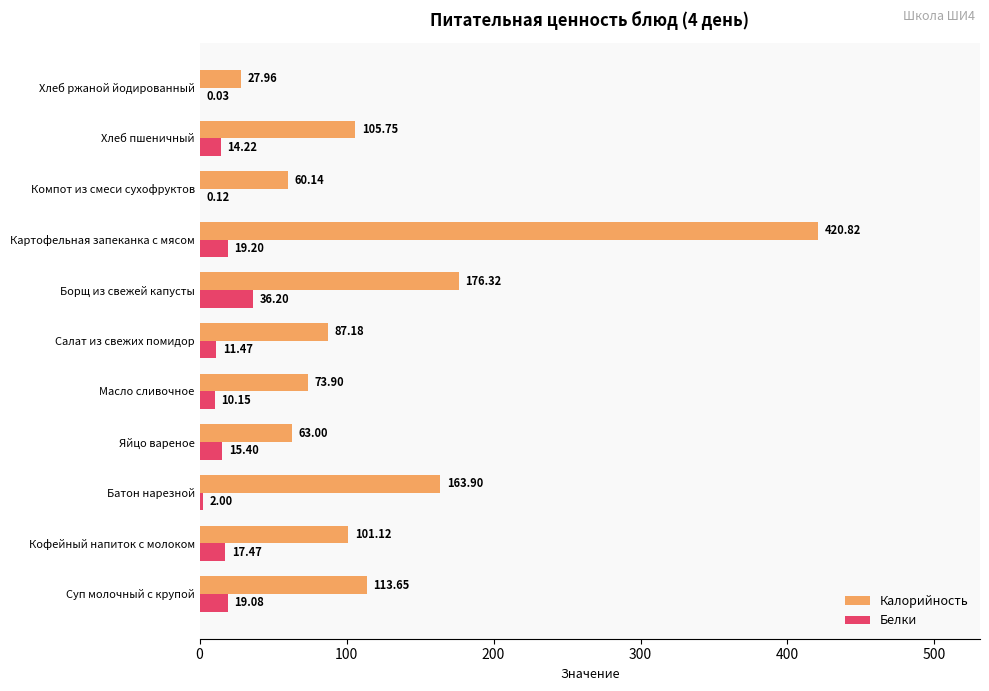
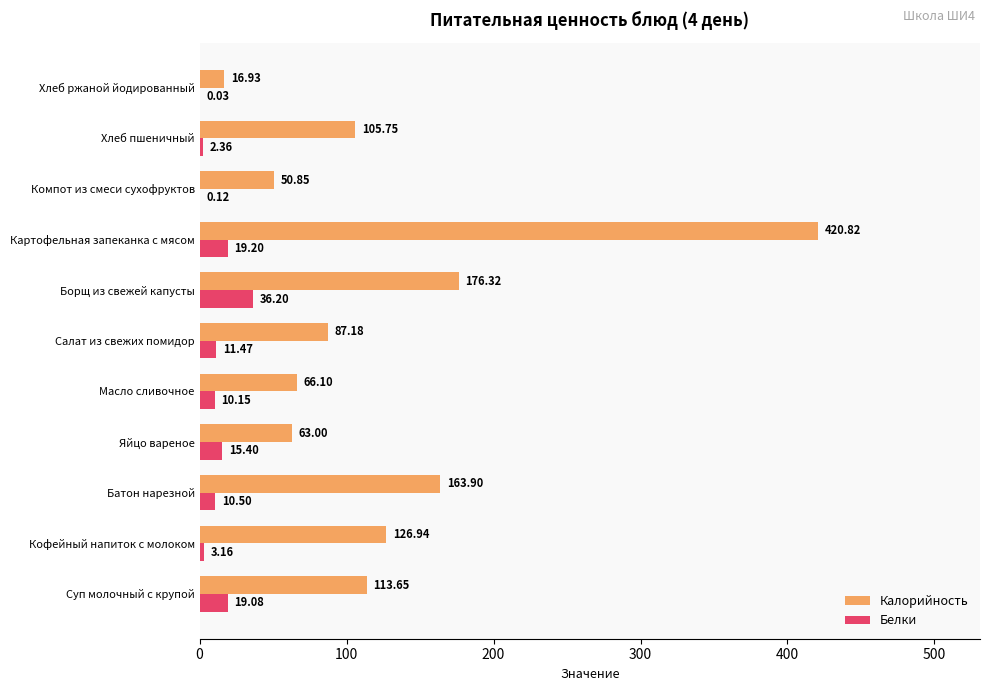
Калорийность, Хлеб ржаной йодированный: 27.96 -> 16.93
Белки, Хлеб пшеничный: 14.22 -> 2.36
Калорийность, Компот из смеси сухофруктов: 60.14 -> 50.85
Калорийность, Масло сливочное: 73.90 -> 66.10
Белки, Батон нарезной: 2.00 -> 10.50
Калорийность, Кофейный напиток с молоком: 101.12 -> 126.94
Белки, Кофейный напиток с молоком: 17.47 -> 3.16
